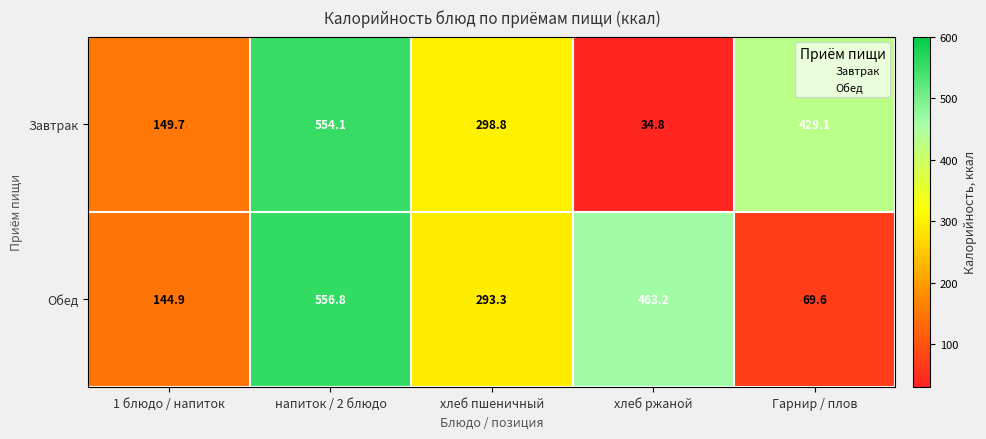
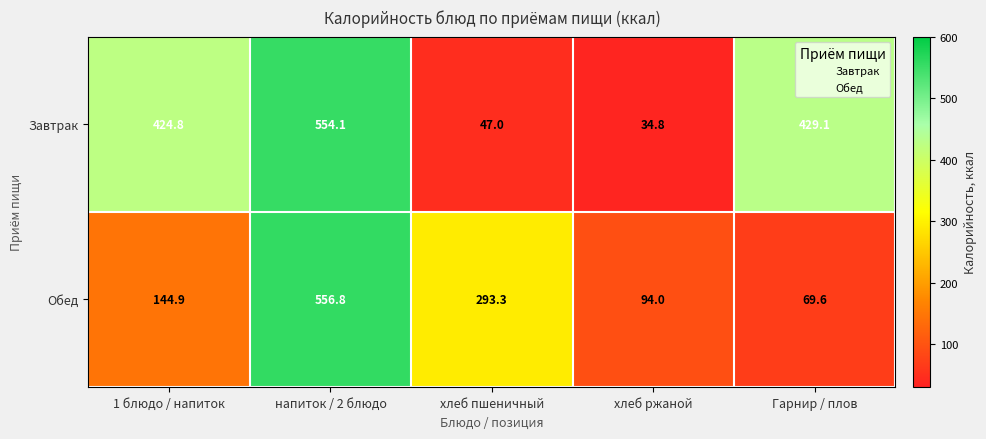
Завтрак, 1 блюдо / напиток: 149.7 -> 424.8
Завтрак, хлеб пшеничный: 298.8 -> 47.0
Обед, хлеб ржаной: 463.2 -> 94.0
